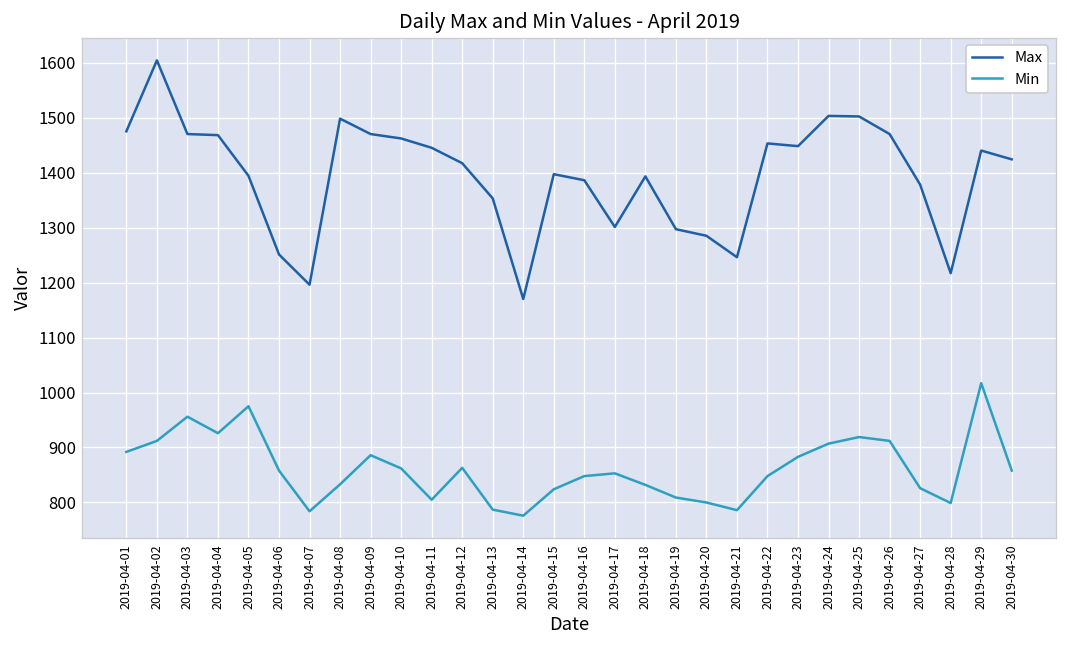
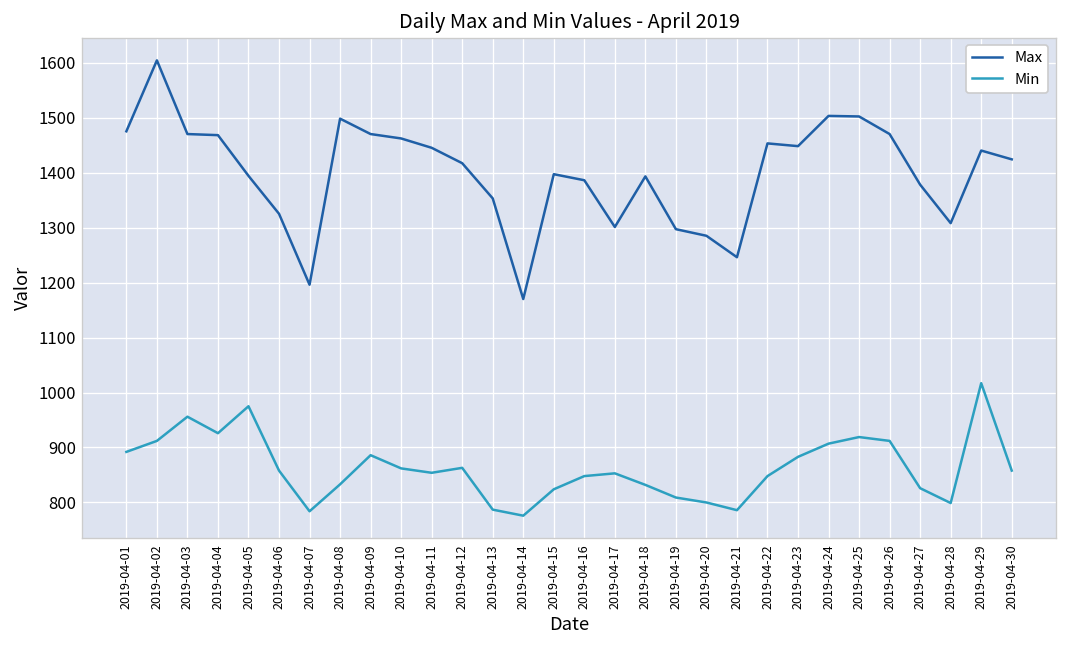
Max, 2019-04-06: 1250 -> 1330
Min, 2019-04-11: 810 -> 850
Max, 2019-04-28: 1220 -> 1310
